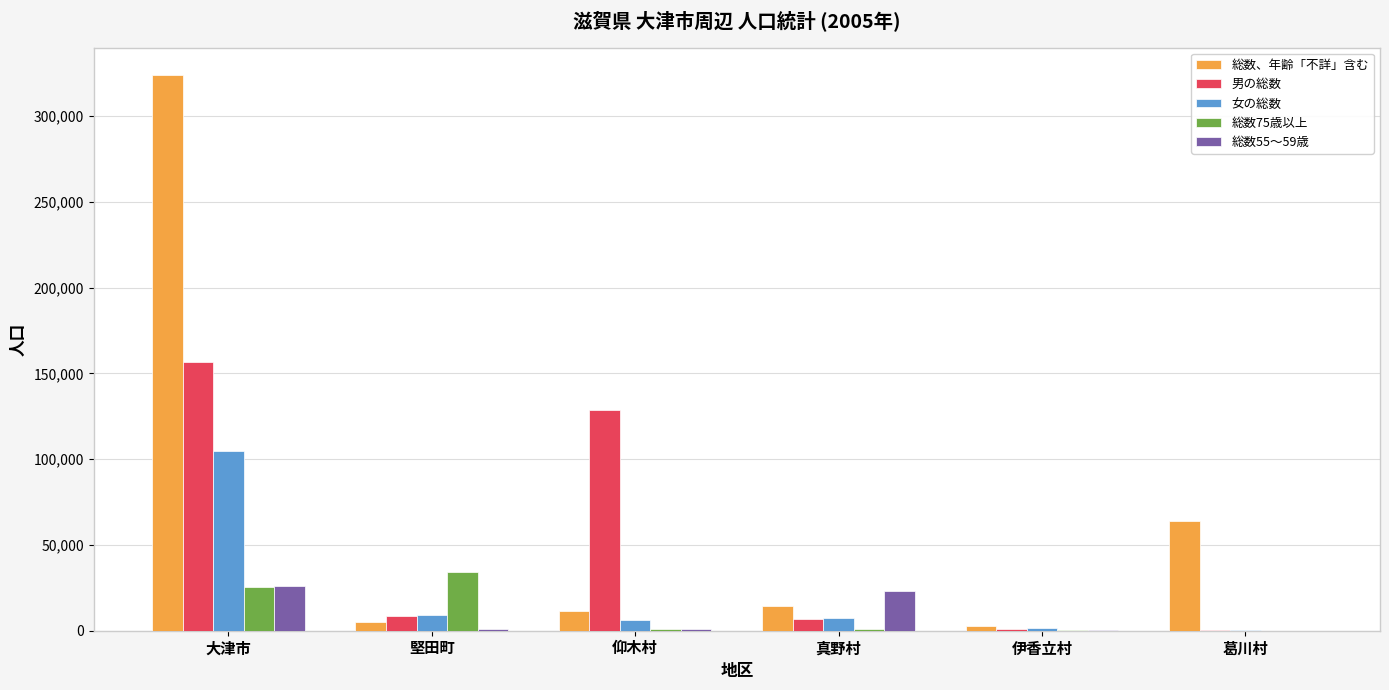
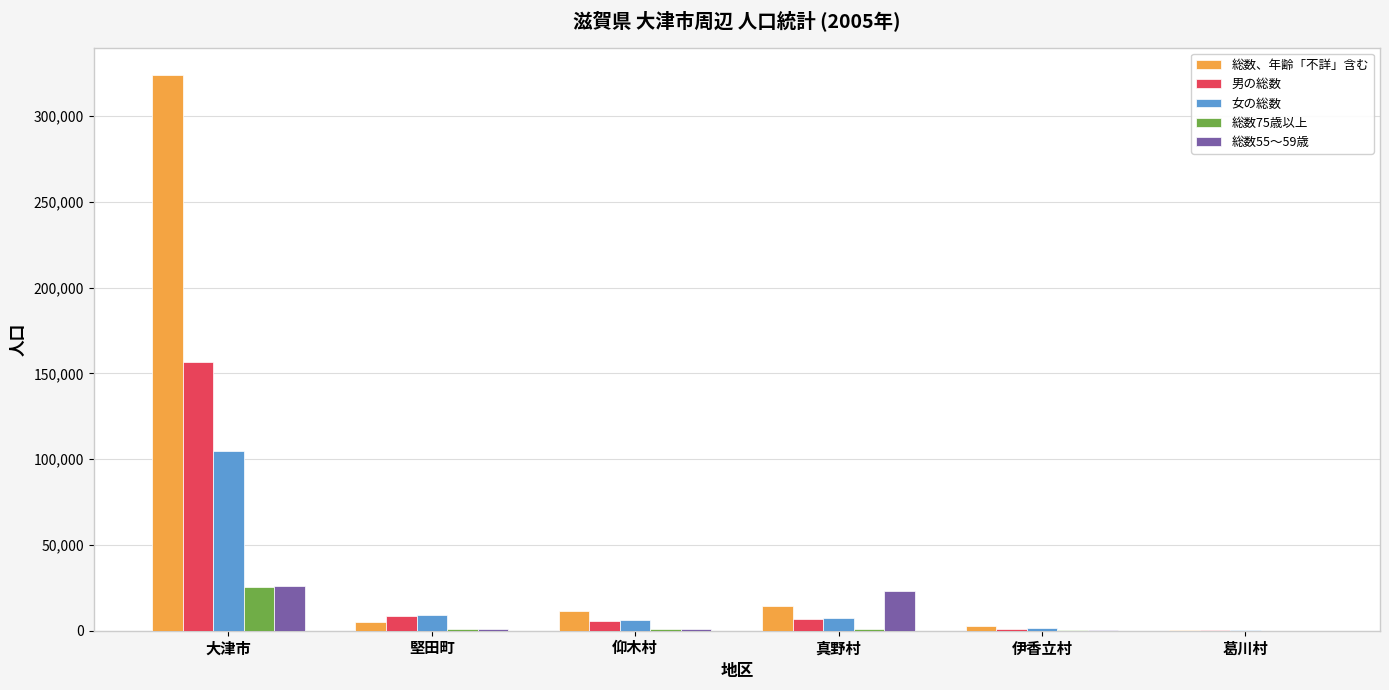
総数75歳以上, 堅田町: 34,000 -> 1,000
男の総数, 仰木村: 129,000 -> 6,000
総数、年齢「不詳」含む, 葛川村: 64,000 -> 0
